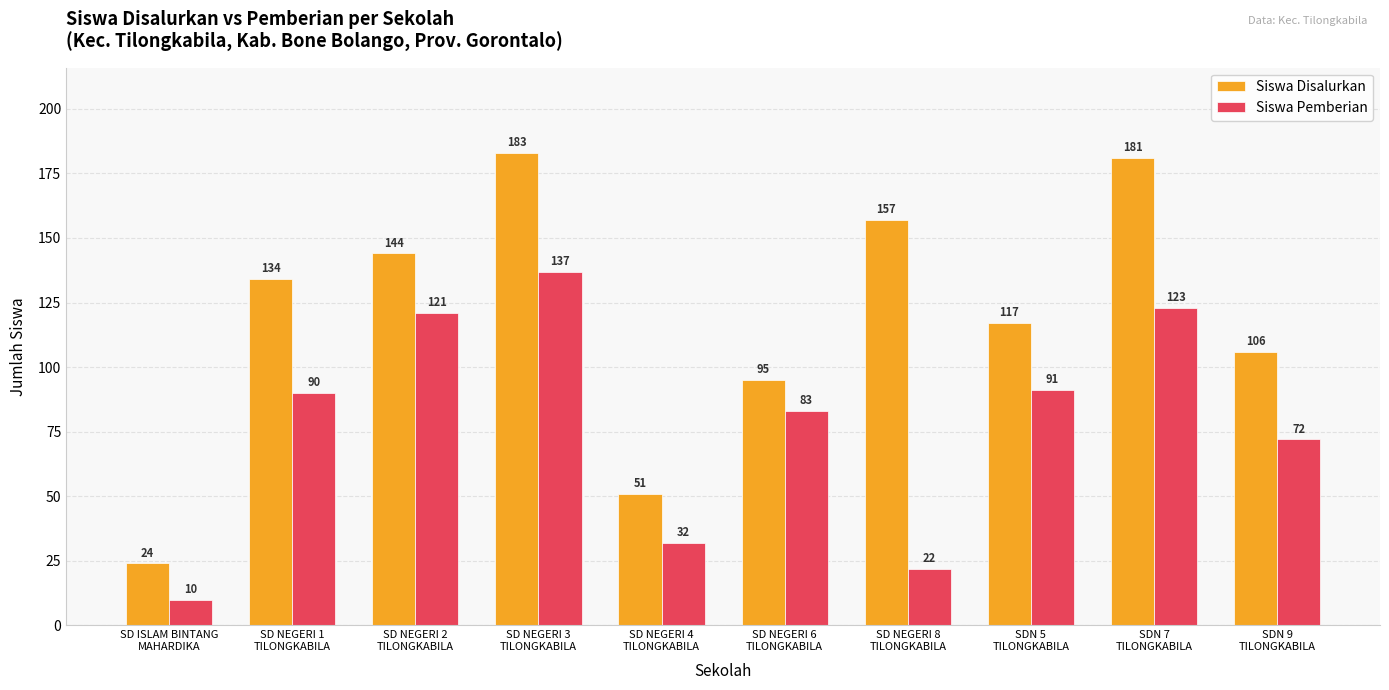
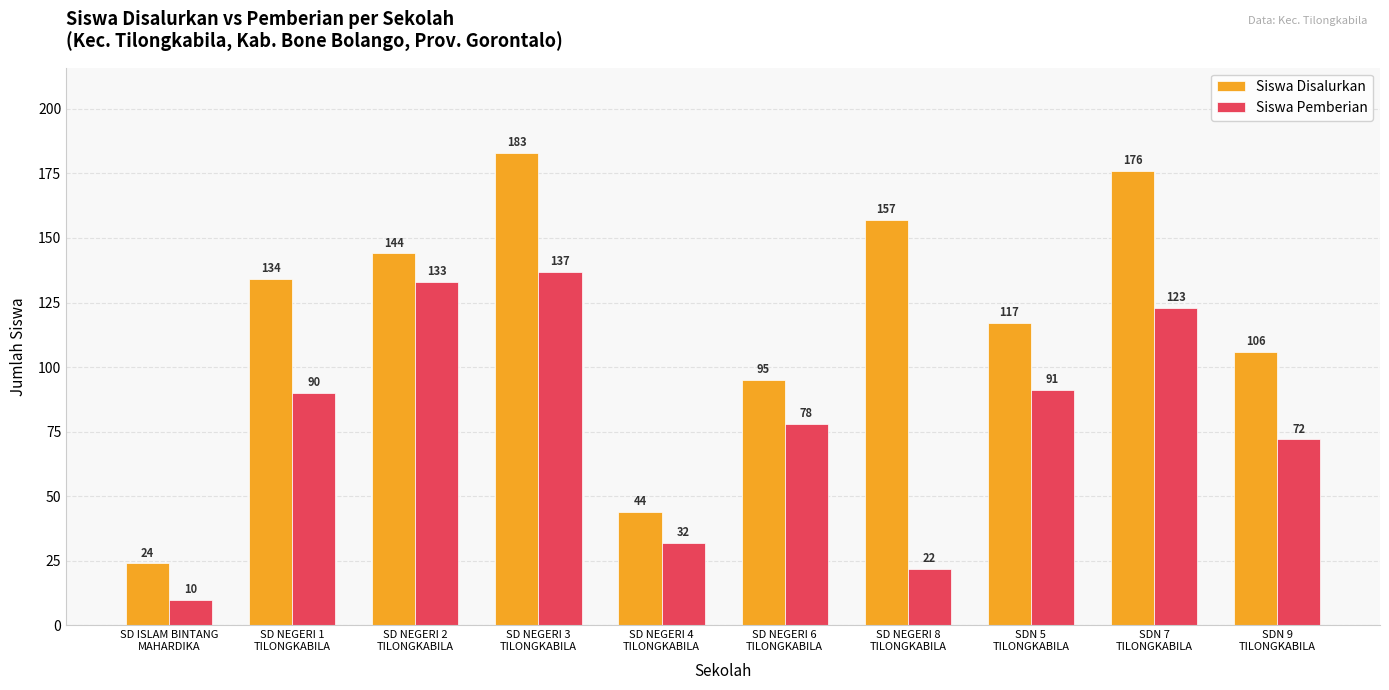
Siswa Pemberian, SD NEGERI 2 TILONGKABILA: 121 -> 133
Siswa Disalurkan, SD NEGERI 4 TILONGKABILA: 51 -> 44
Siswa Pemberian, SD NEGERI 6 TILONGKABILA: 83 -> 78
Siswa Disalurkan, SDN 7 TILONGKABILA: 181 -> 176
